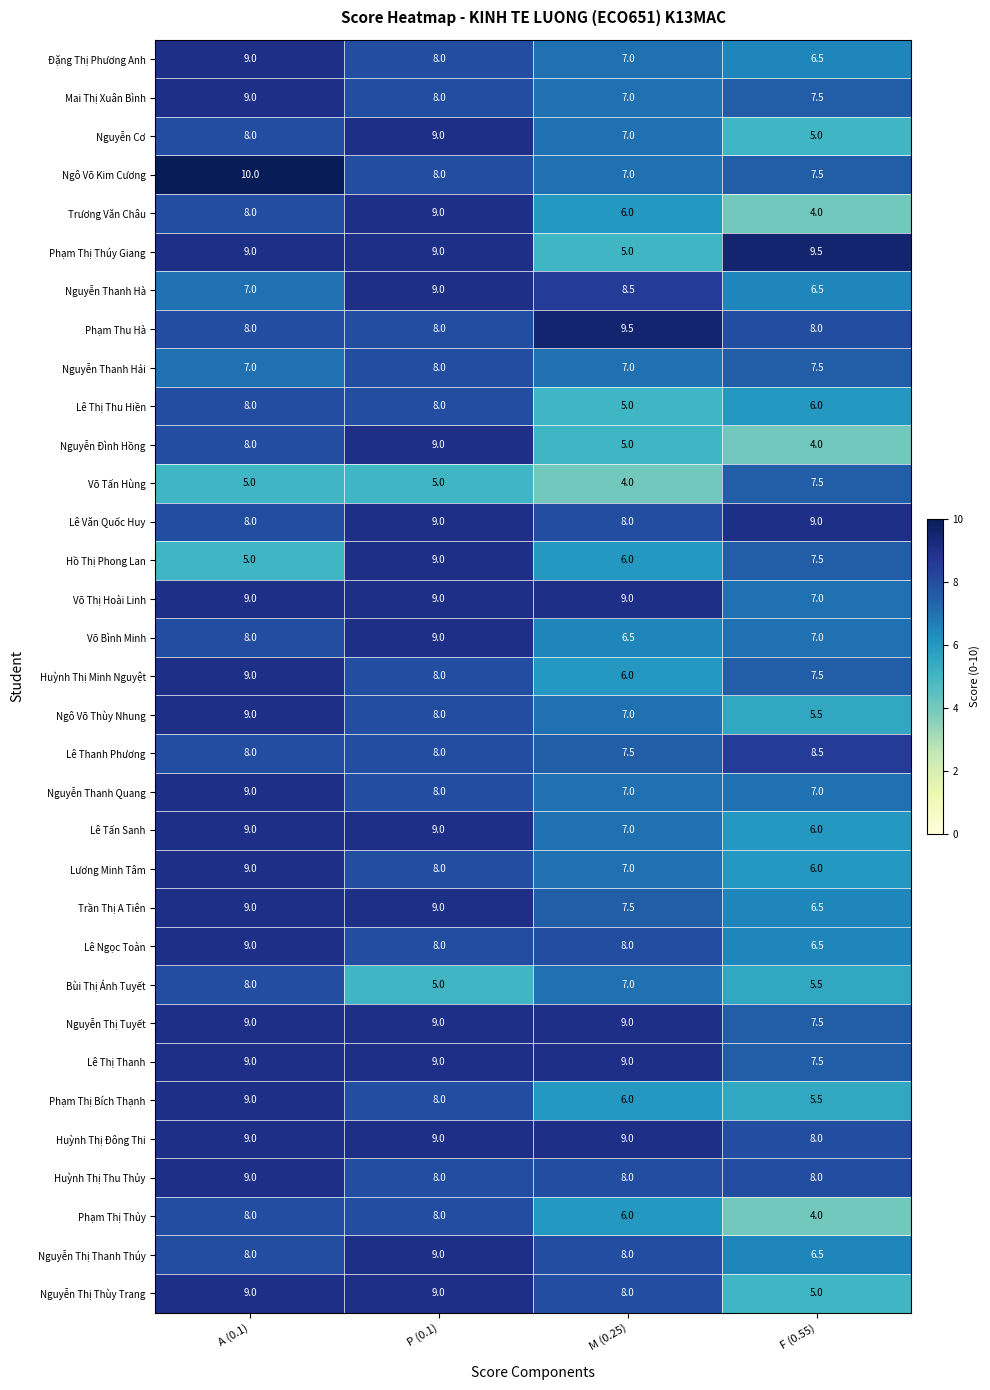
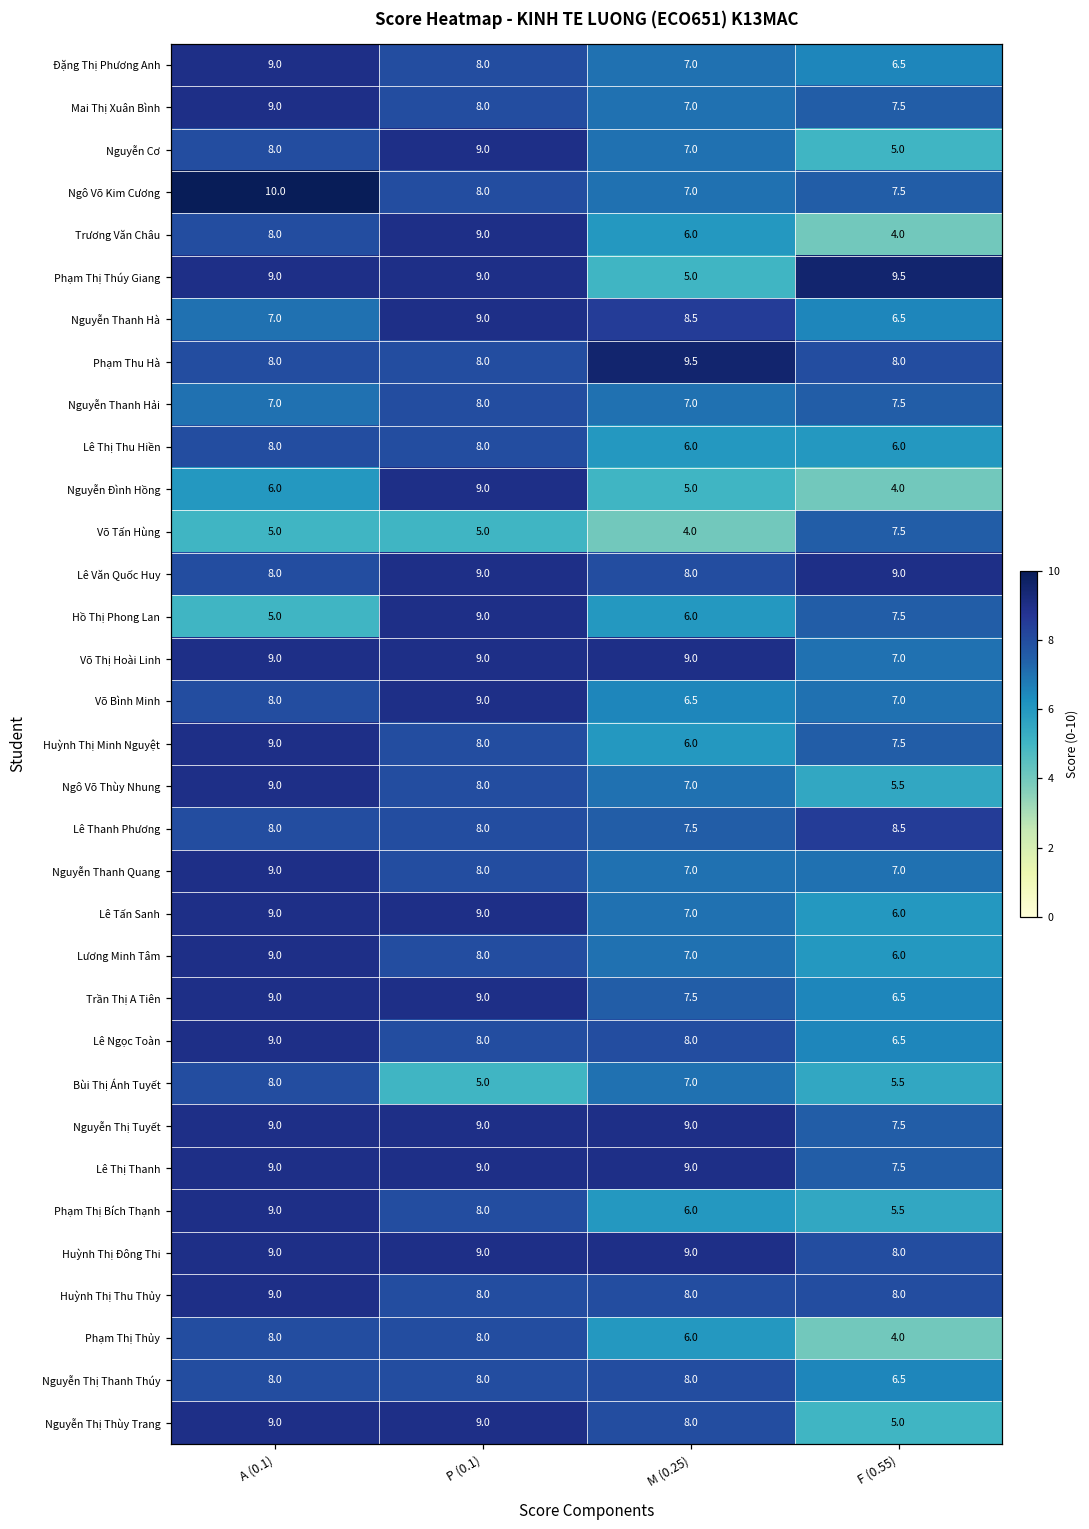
Lê Thị Thu Hiền, M (0.25): 5.0 -> 6.0
Nguyễn Đình Hồng, A (0.1): 8.0 -> 6.0
Nguyễn Thị Thanh Thúy, P (0.1): 9.0 -> 8.0
